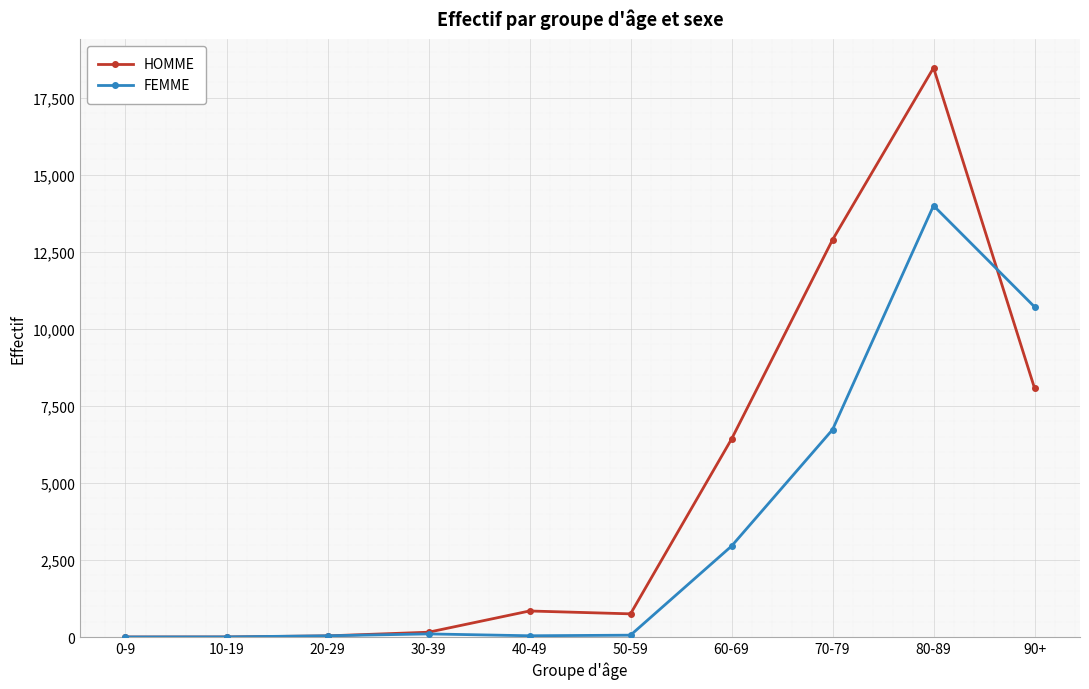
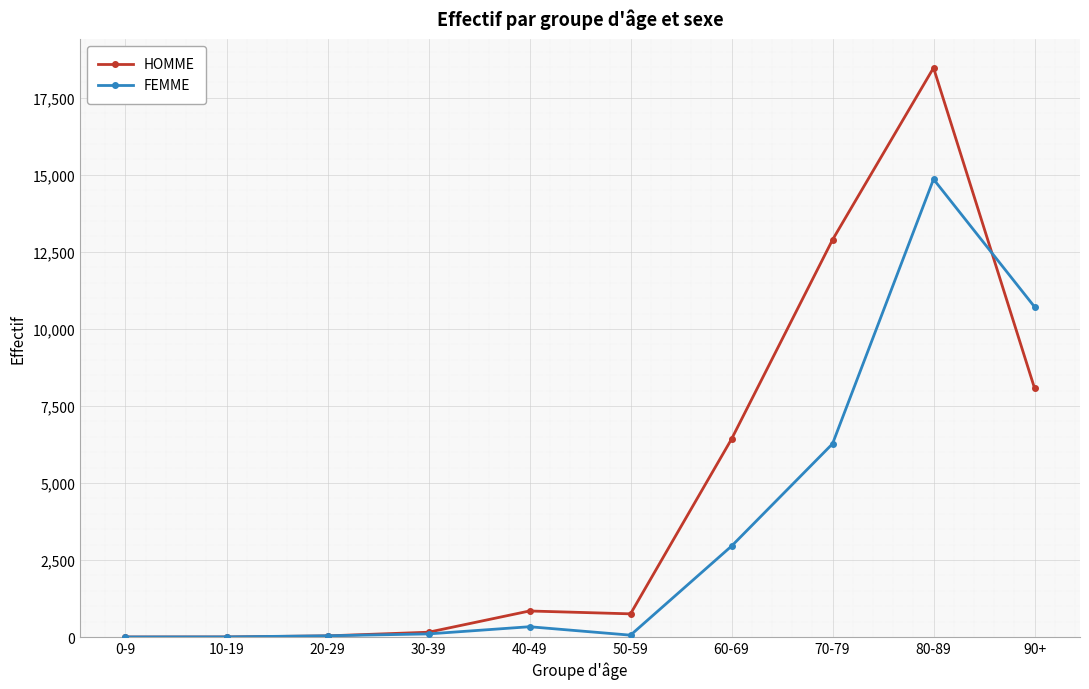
FEMME, 40-49: 0 -> 300
FEMME, 70-79: 6,700 -> 6,300
FEMME, 80-89: 14,000 -> 14,900
